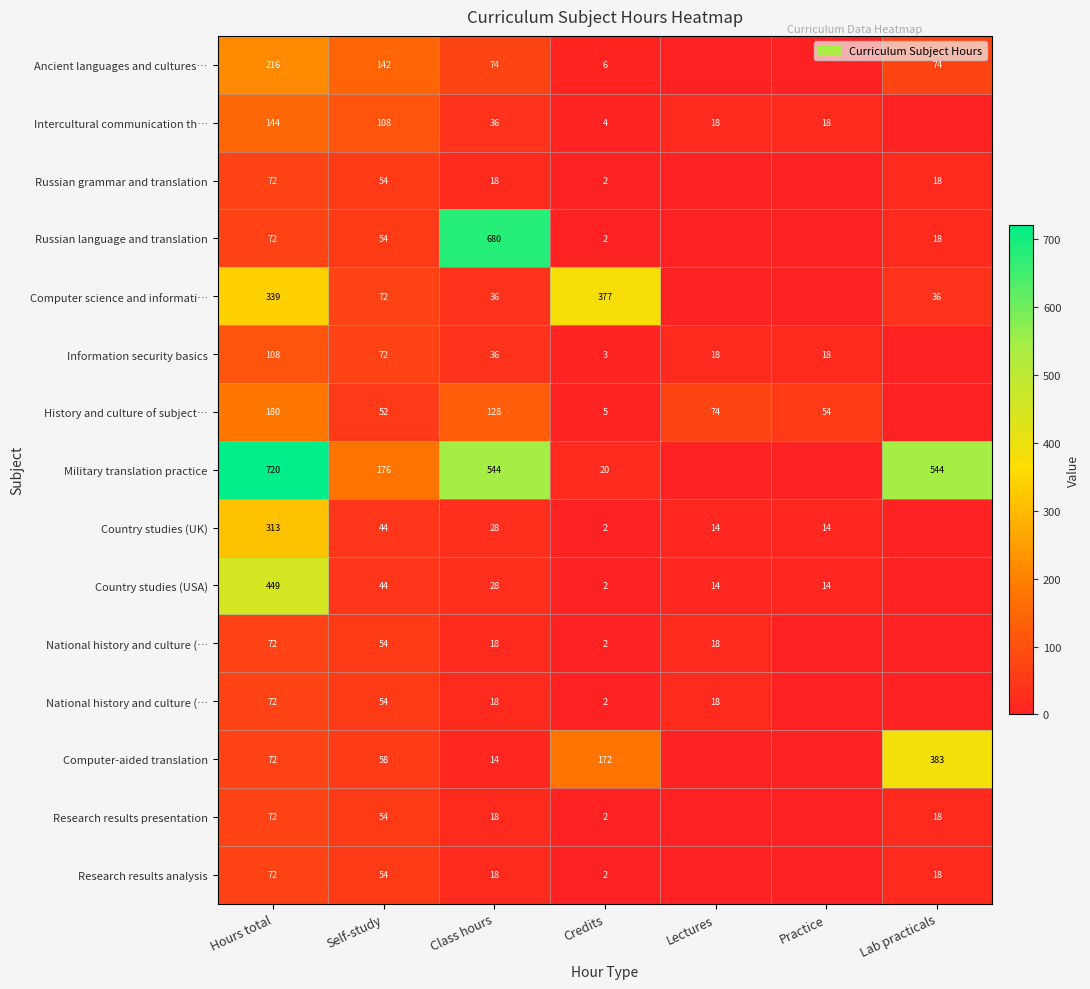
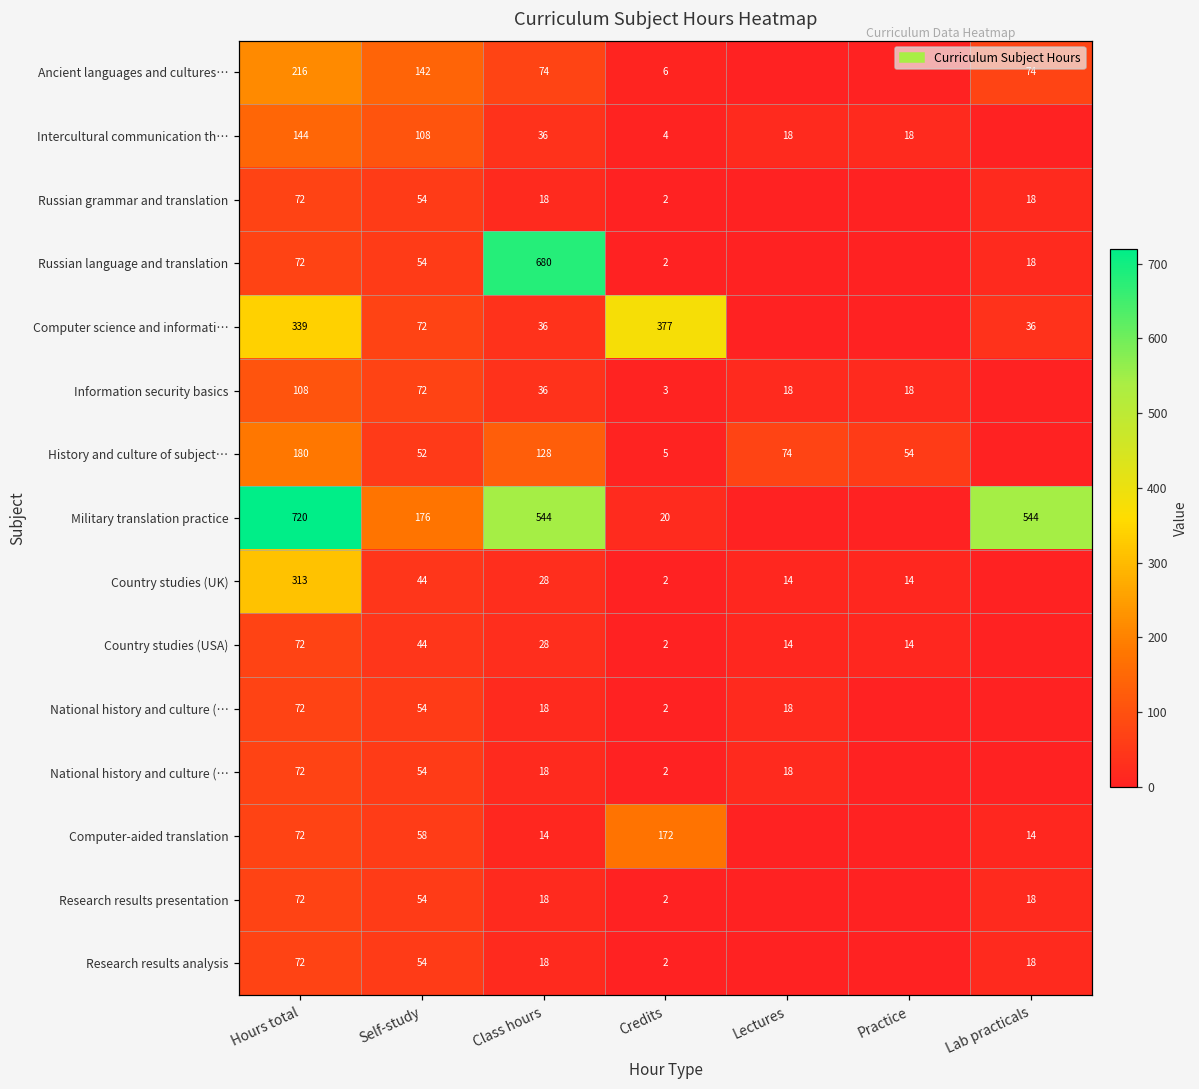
Country studies (USA), Hours total: 449 -> 72
Computer-aided translation, Lab practicals: 383 -> 14
